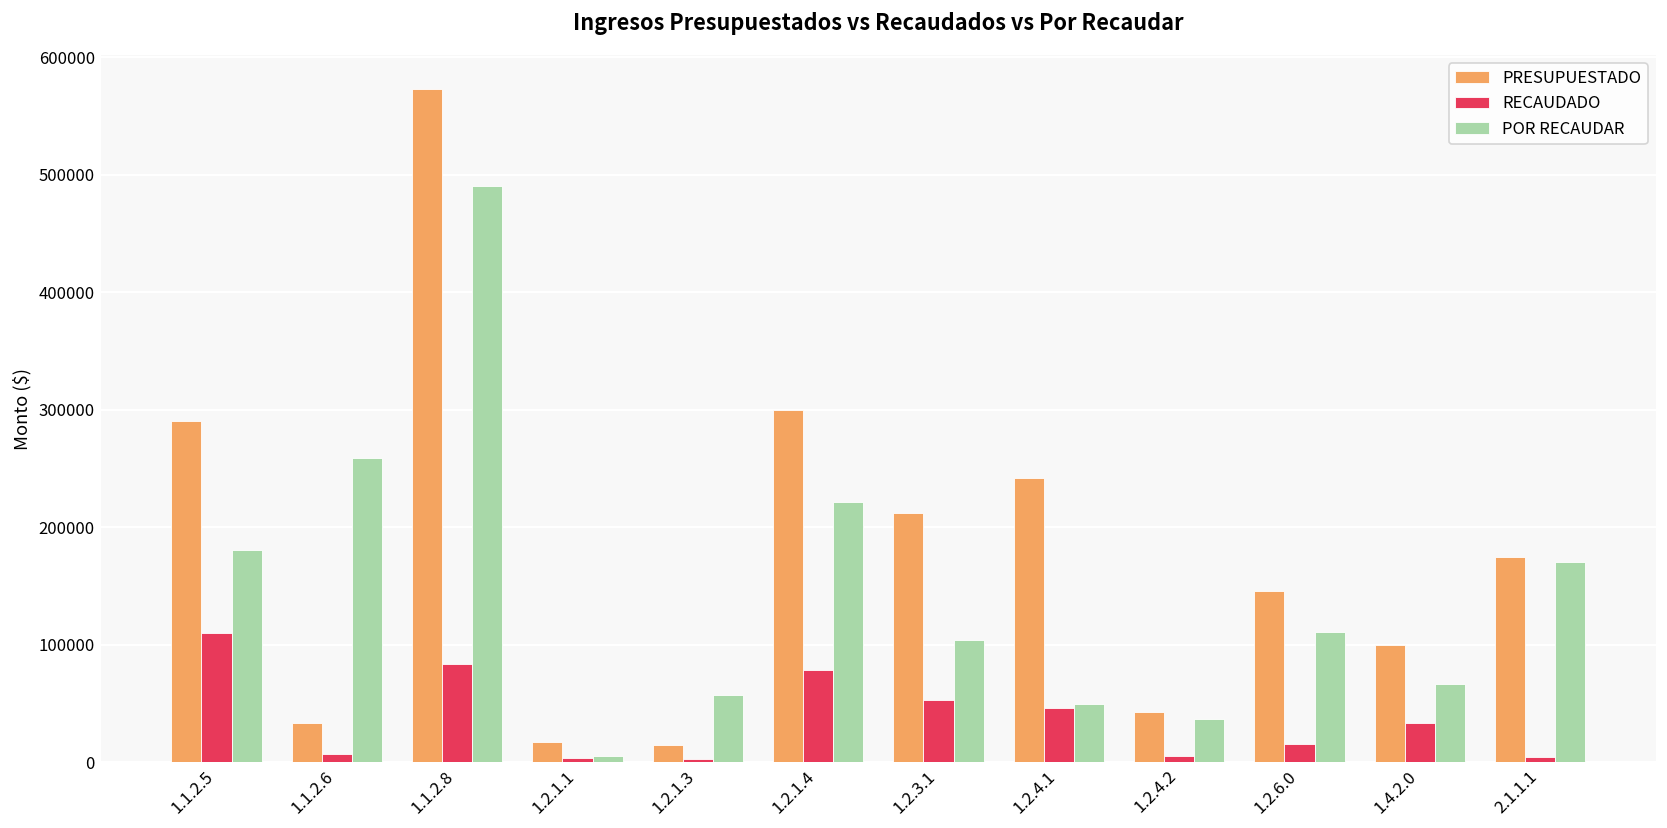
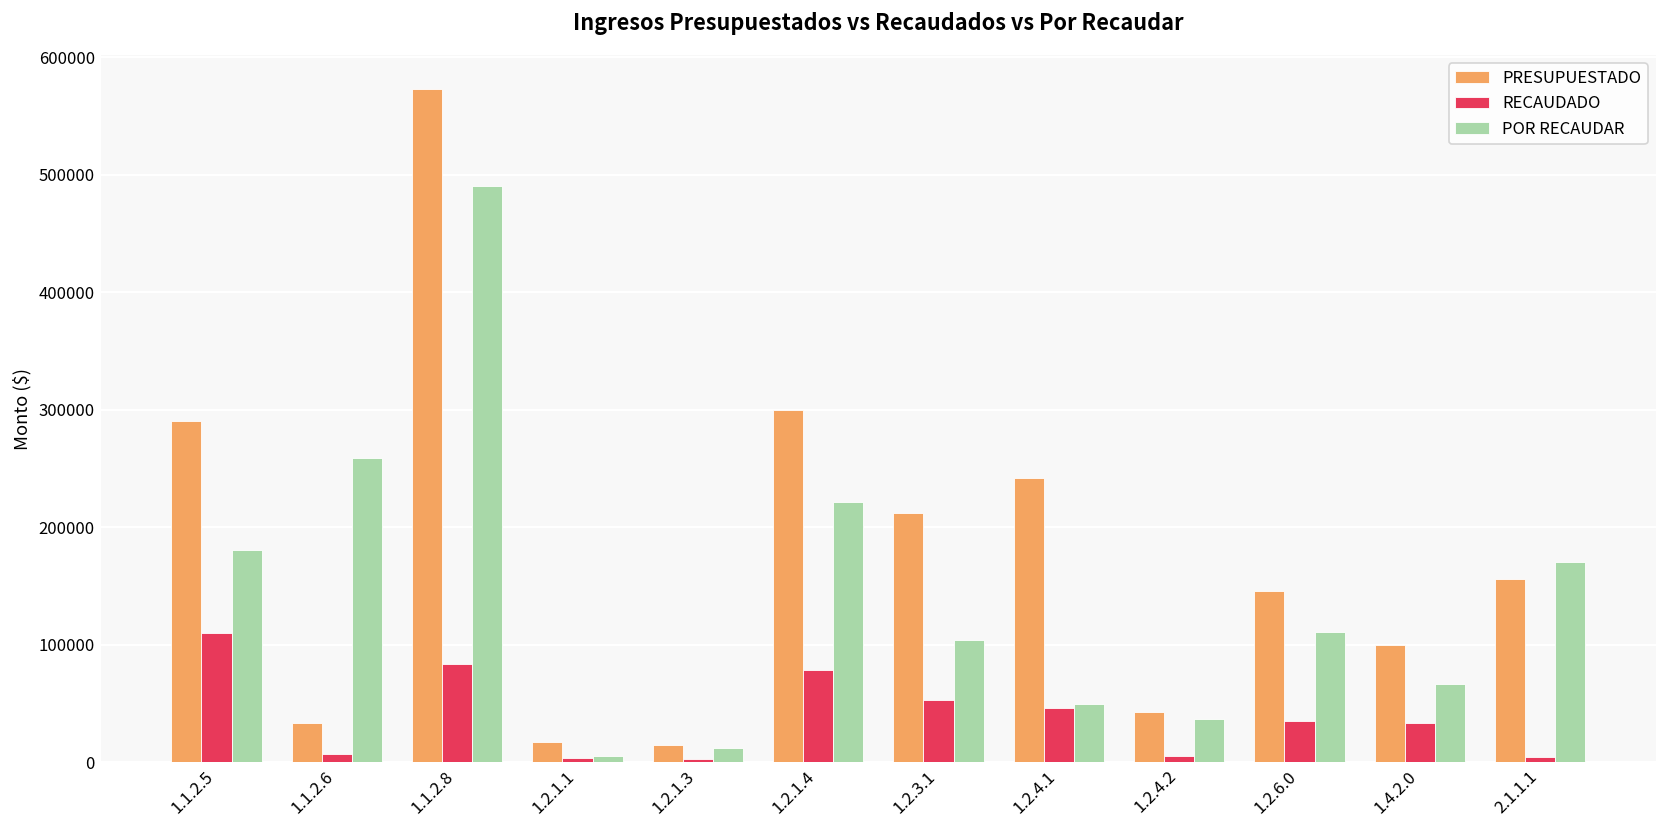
POR RECAUDAR, 1.2.1.3: 60000 -> 10000
RECAUDADO, 1.2.6.0: 20000 -> 40000
PRESUPUESTADO, 2.1.1.1: 180000 -> 160000
